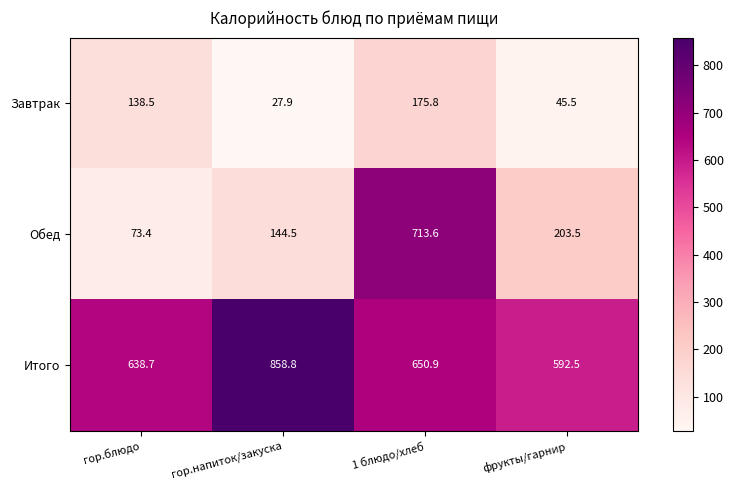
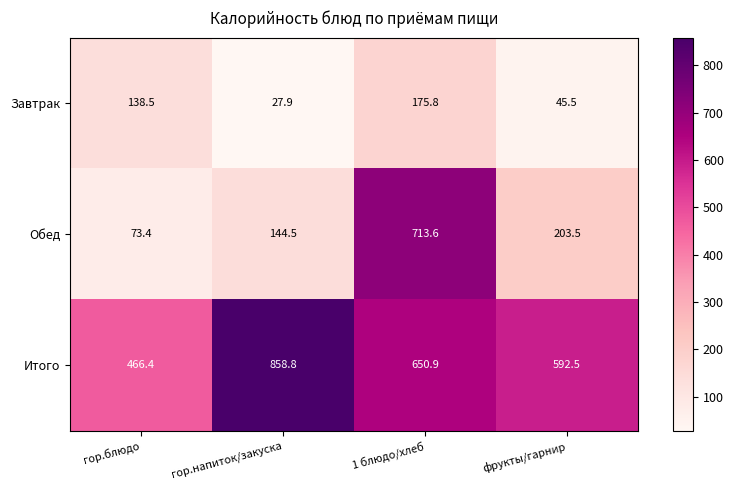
Итого, гор.блюдо: 638.7 -> 466.4
